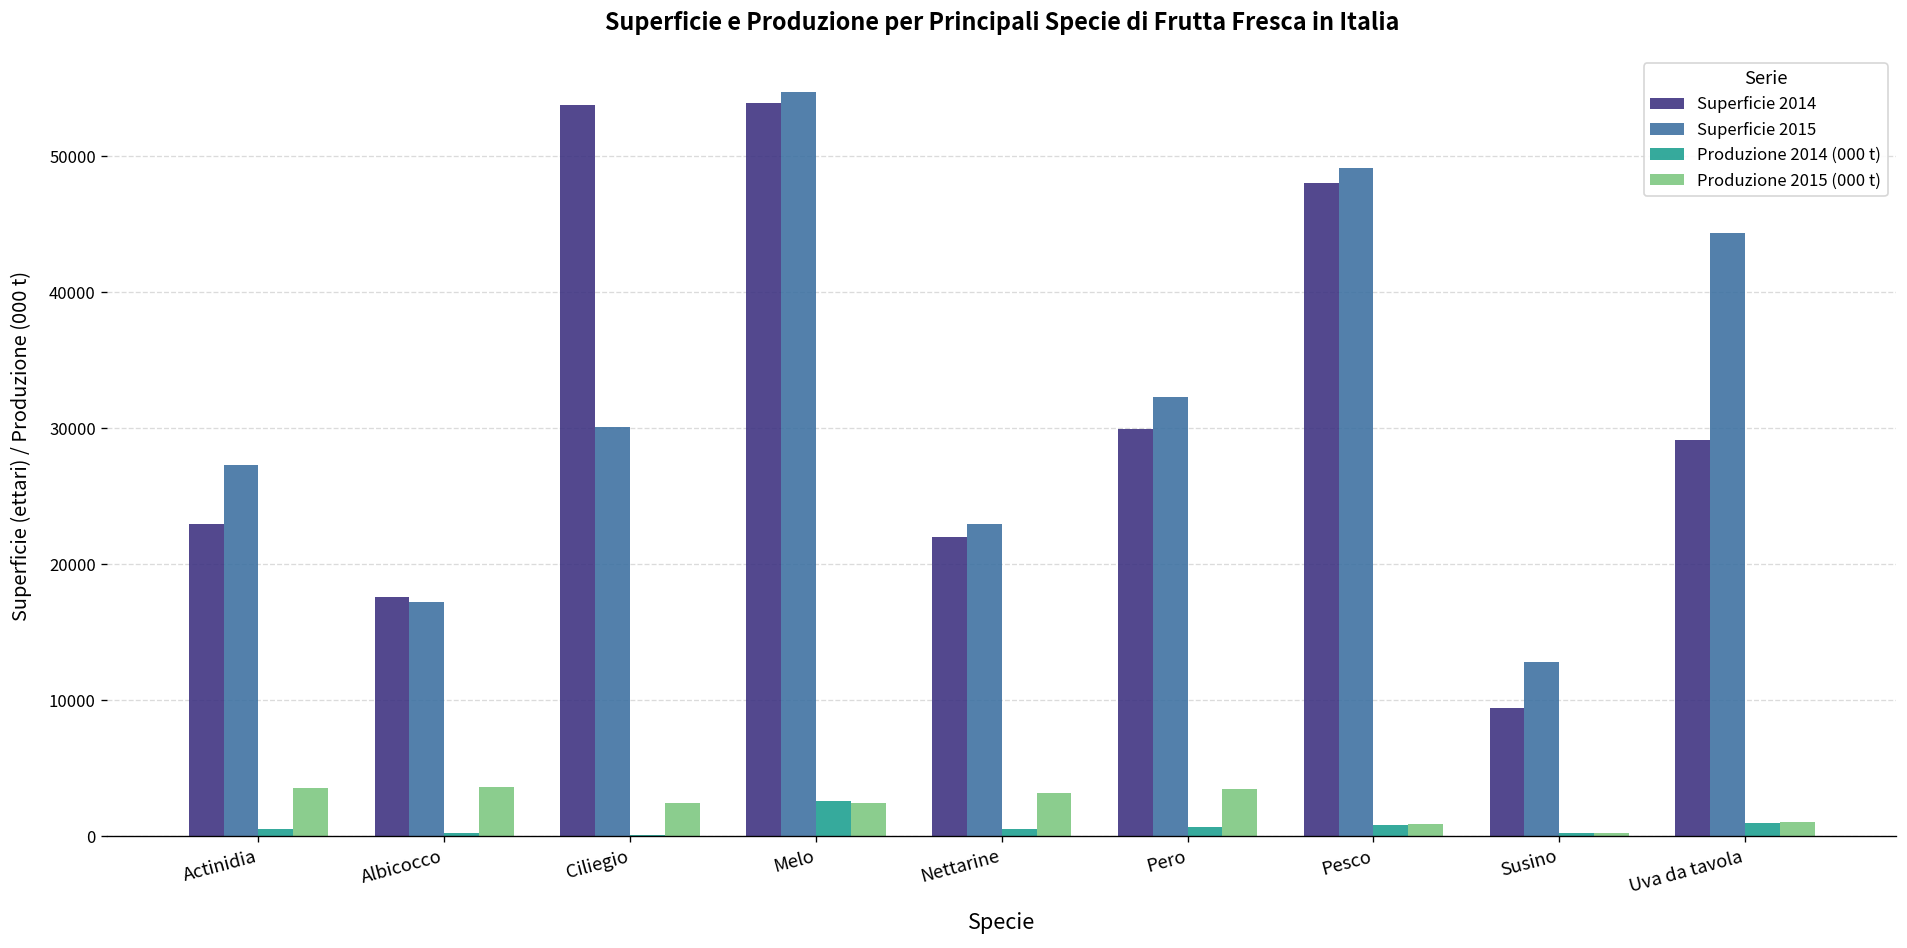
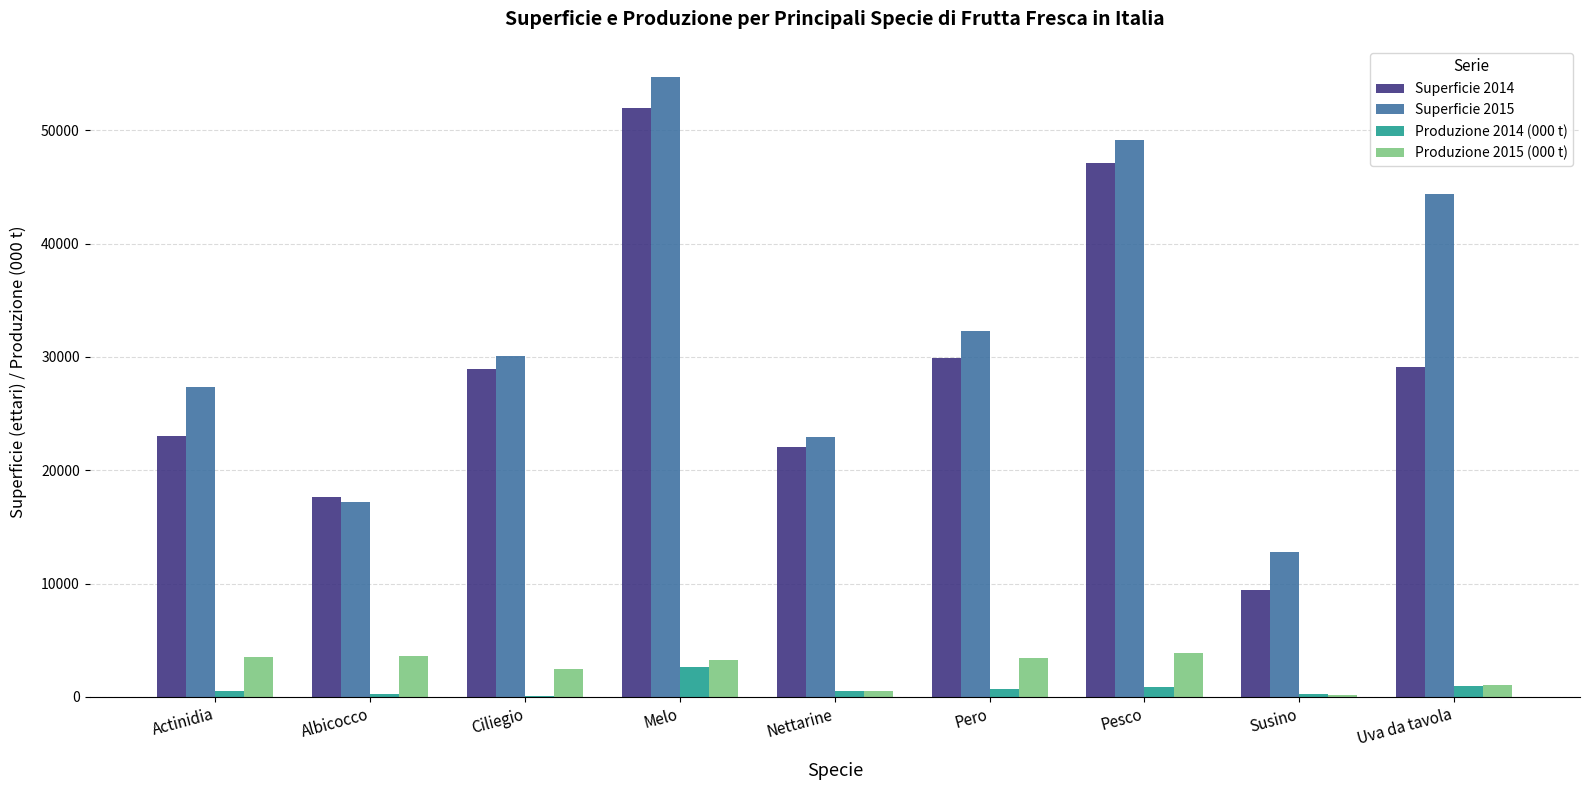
Superficie 2014, Ciliegio: 53800 -> 29000
Superficie 2014, Melo: 53900 -> 52000
Produzione 2015 (000 t), Melo: 2400 -> 3300
Produzione 2015 (000 t), Nettarine: 3200 -> 500
Superficie 2014, Pesco: 48100 -> 47100
Produzione 2015 (000 t), Pesco: 900 -> 3900
